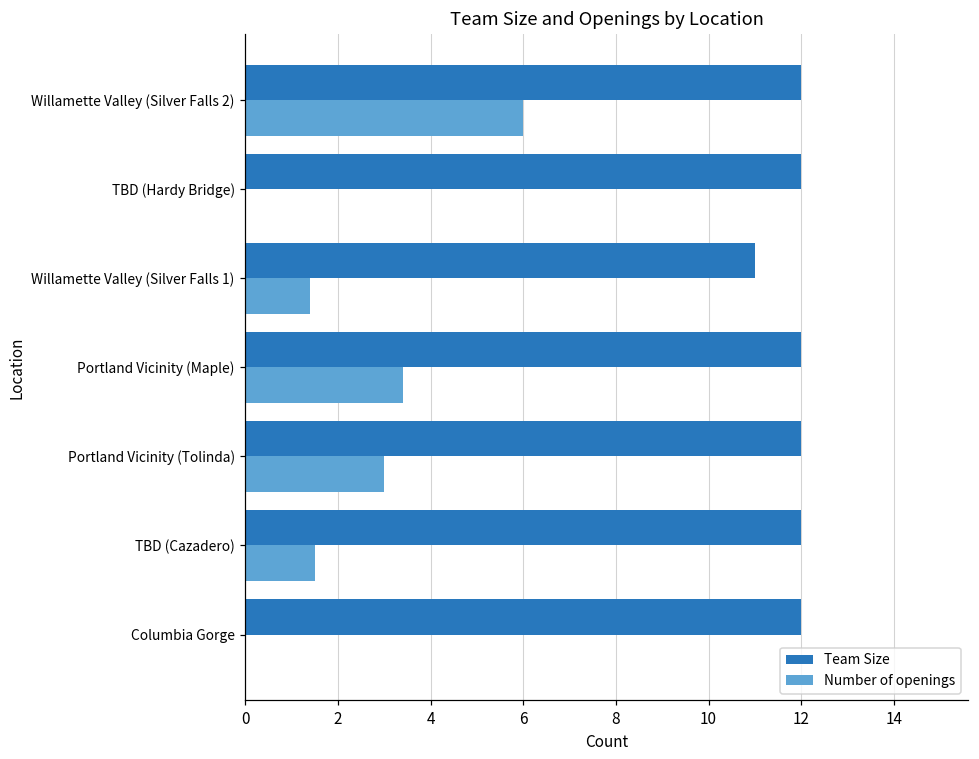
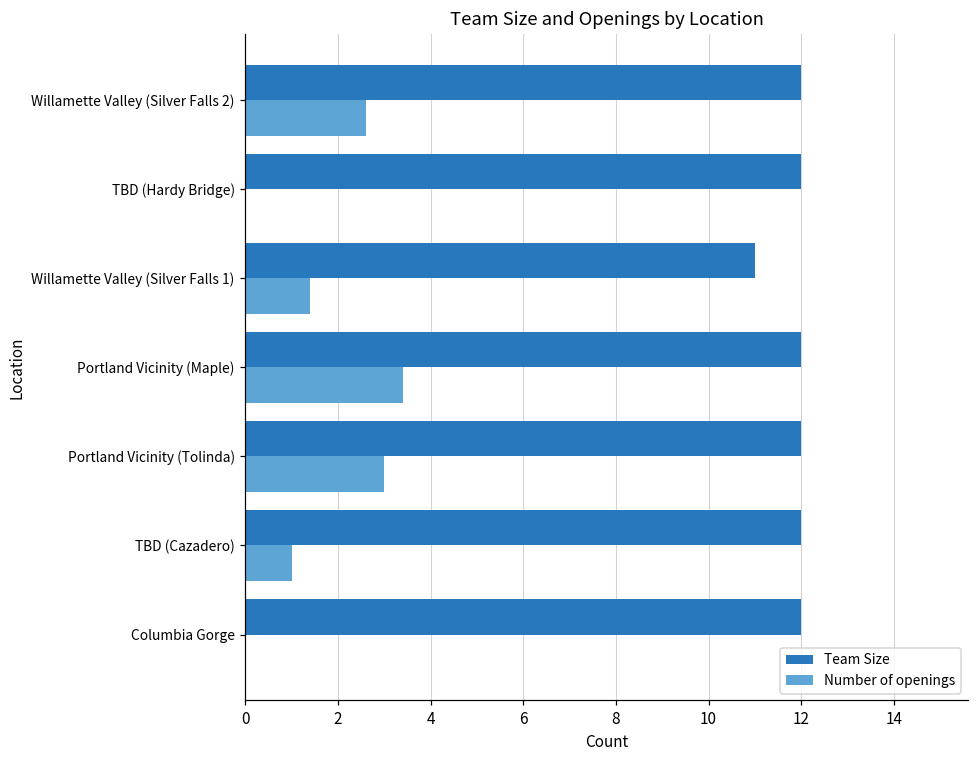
Number of openings, Willamette Valley (Silver Falls 2): 6.0 -> 2.6
Number of openings, TBD (Cazadero): 1.5 -> 1.0
